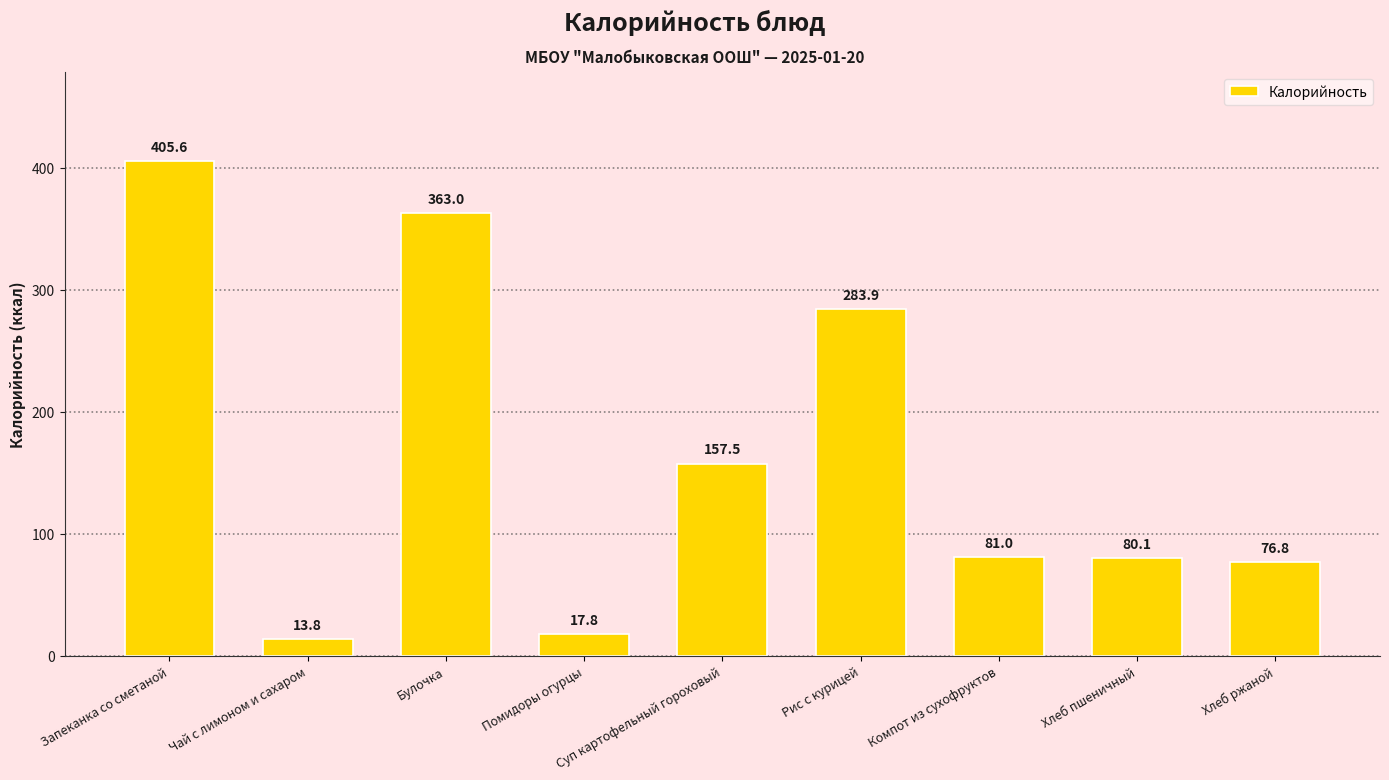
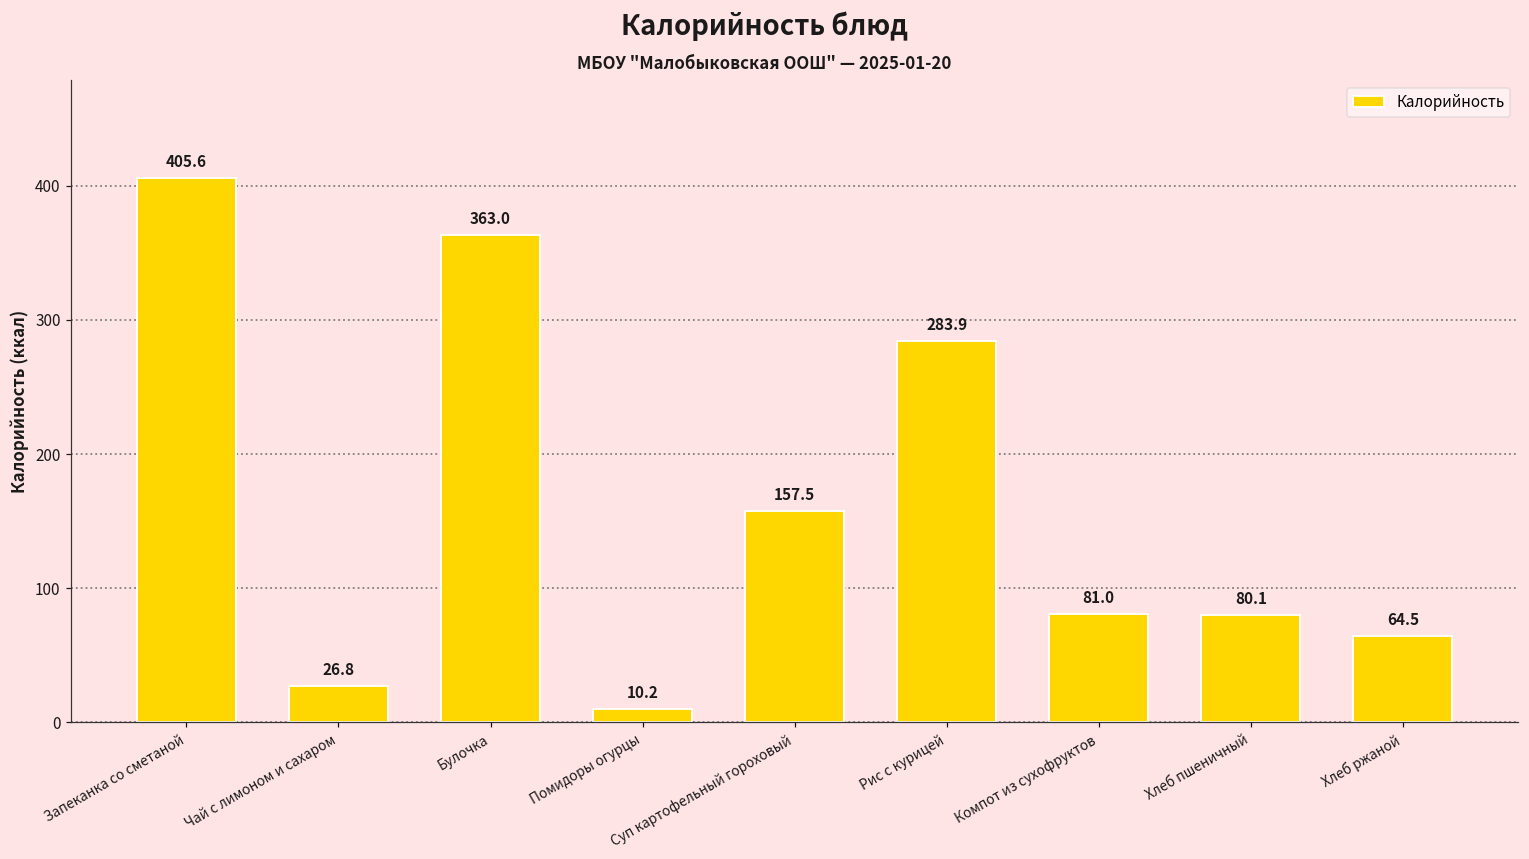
Чай с лимоном и сахаром: 13.8 -> 26.8
Помидоры огурцы: 17.8 -> 10.2
Хлеб ржаной: 76.8 -> 64.5
